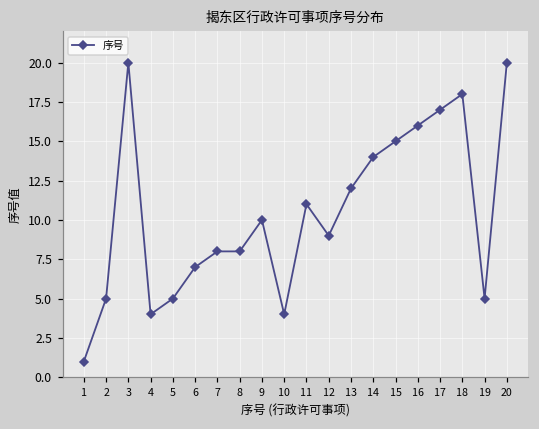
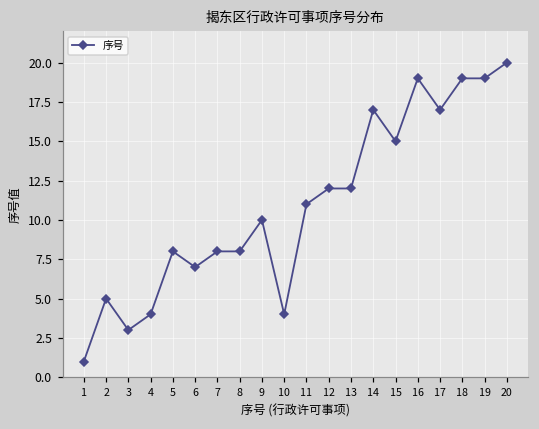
3: 20 -> 3
5: 5 -> 8
12: 9 -> 12
14: 14 -> 17
16: 16 -> 19
18: 18 -> 19
19: 5 -> 19
